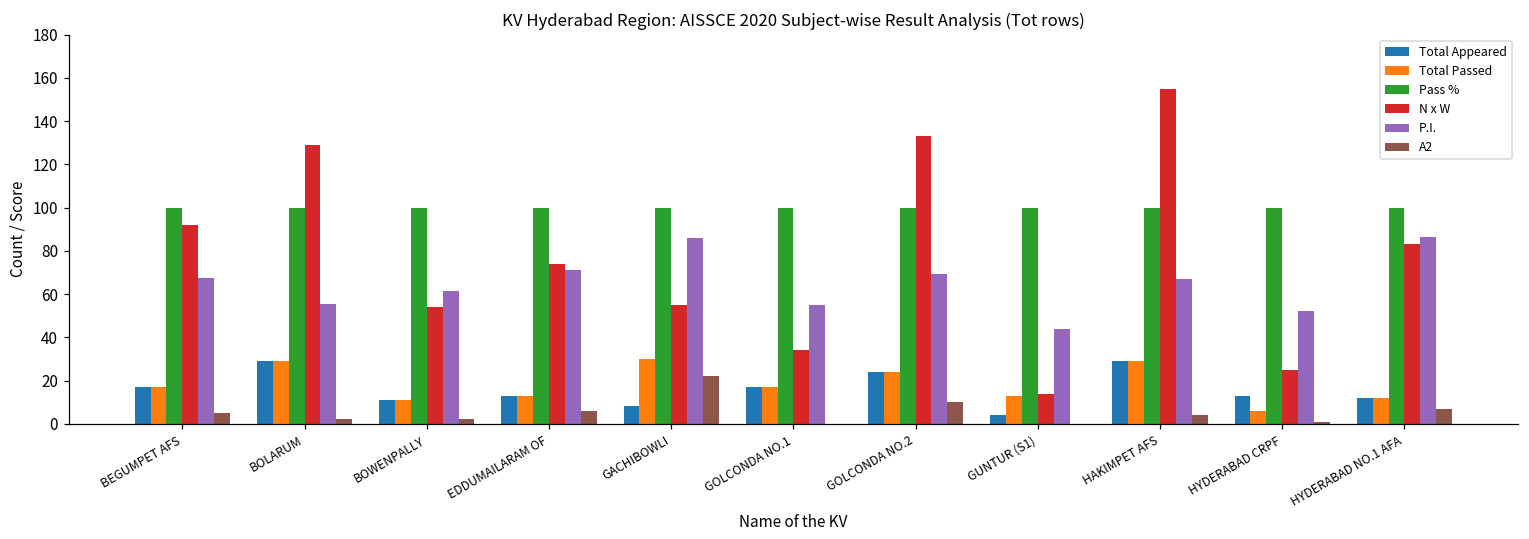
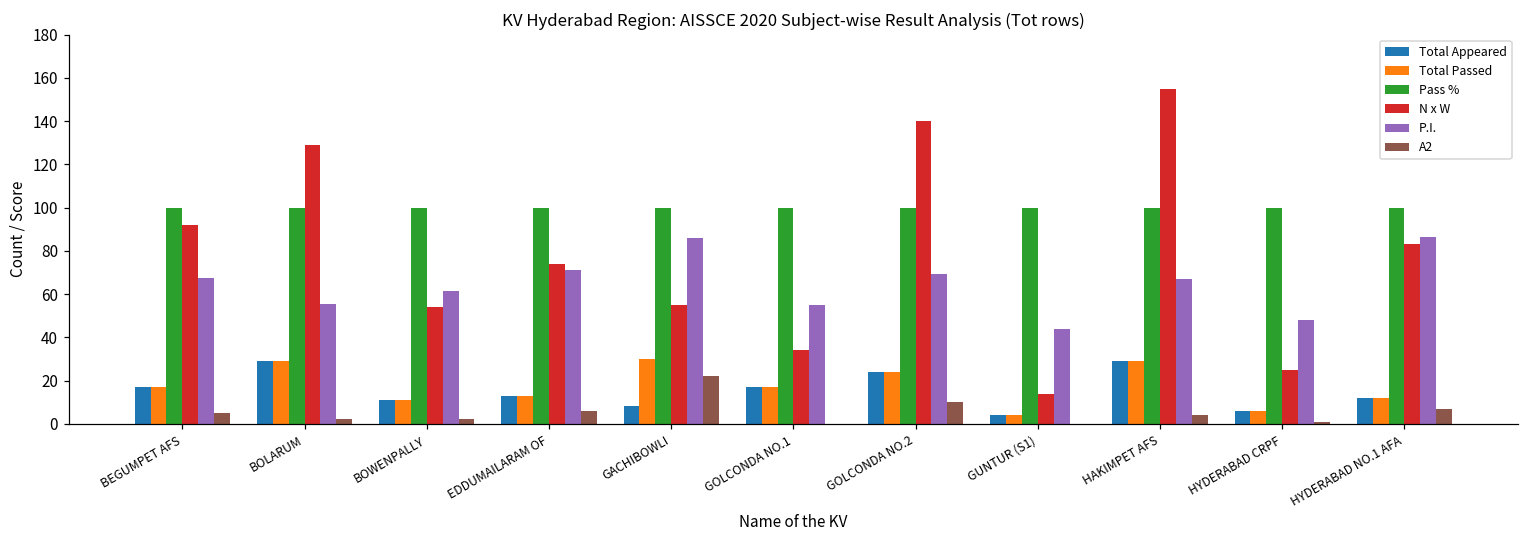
N x W, GOLCONDA NO.2: 133 -> 140
Total Passed, GUNTUR (S1): 13 -> 4
Total Appeared, HYDERABAD CRPF: 13 -> 6
P.I., HYDERABAD CRPF: 52 -> 48
